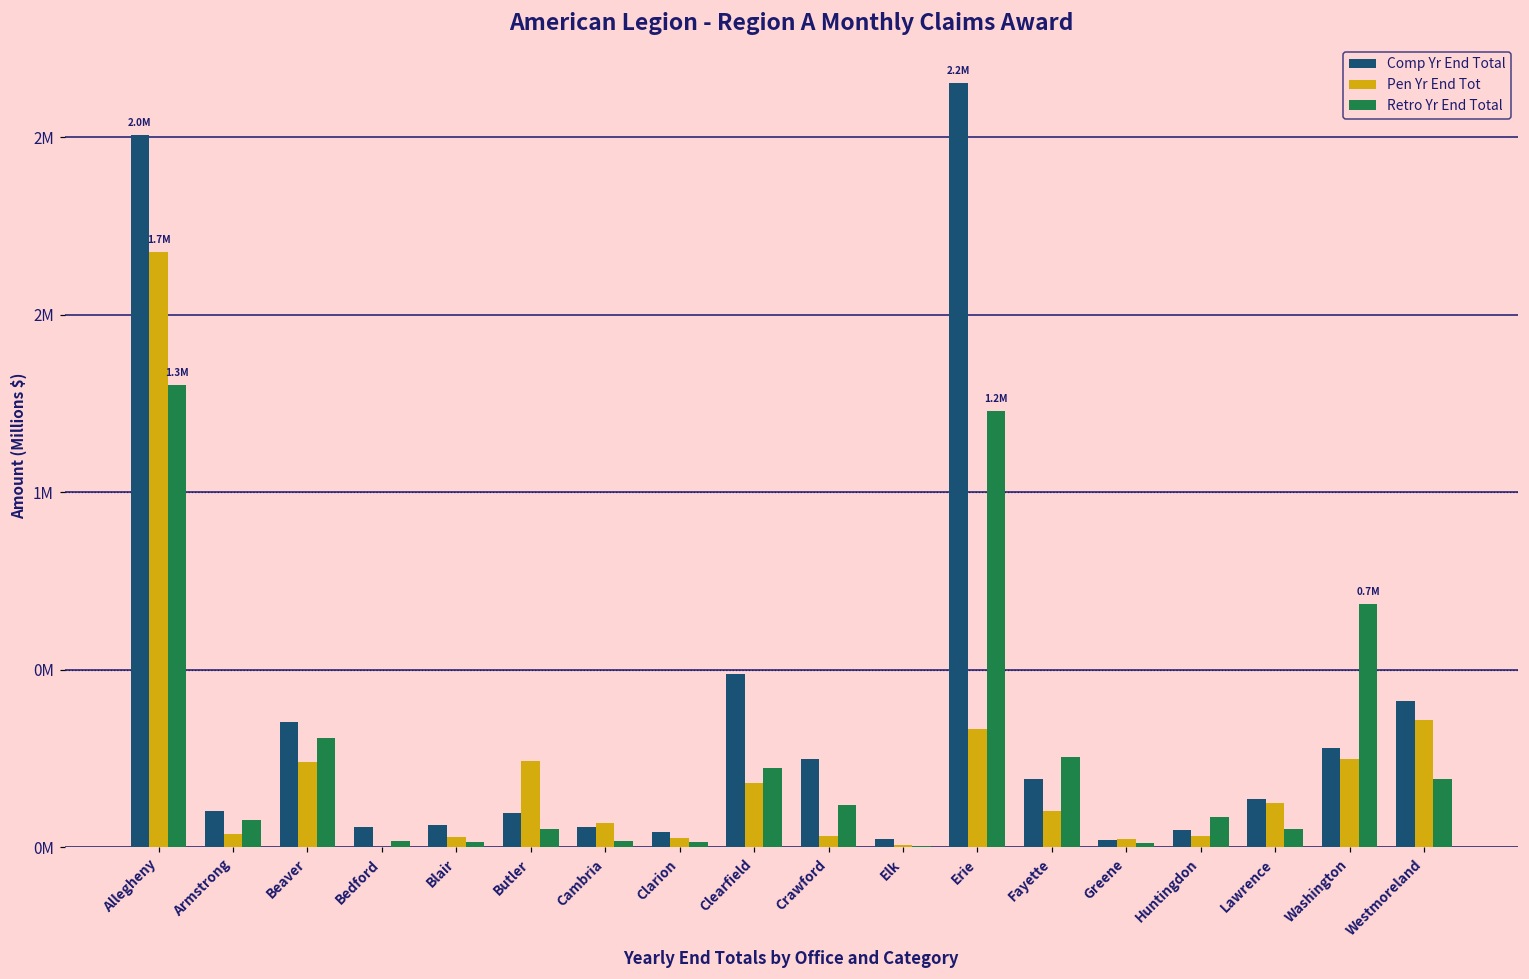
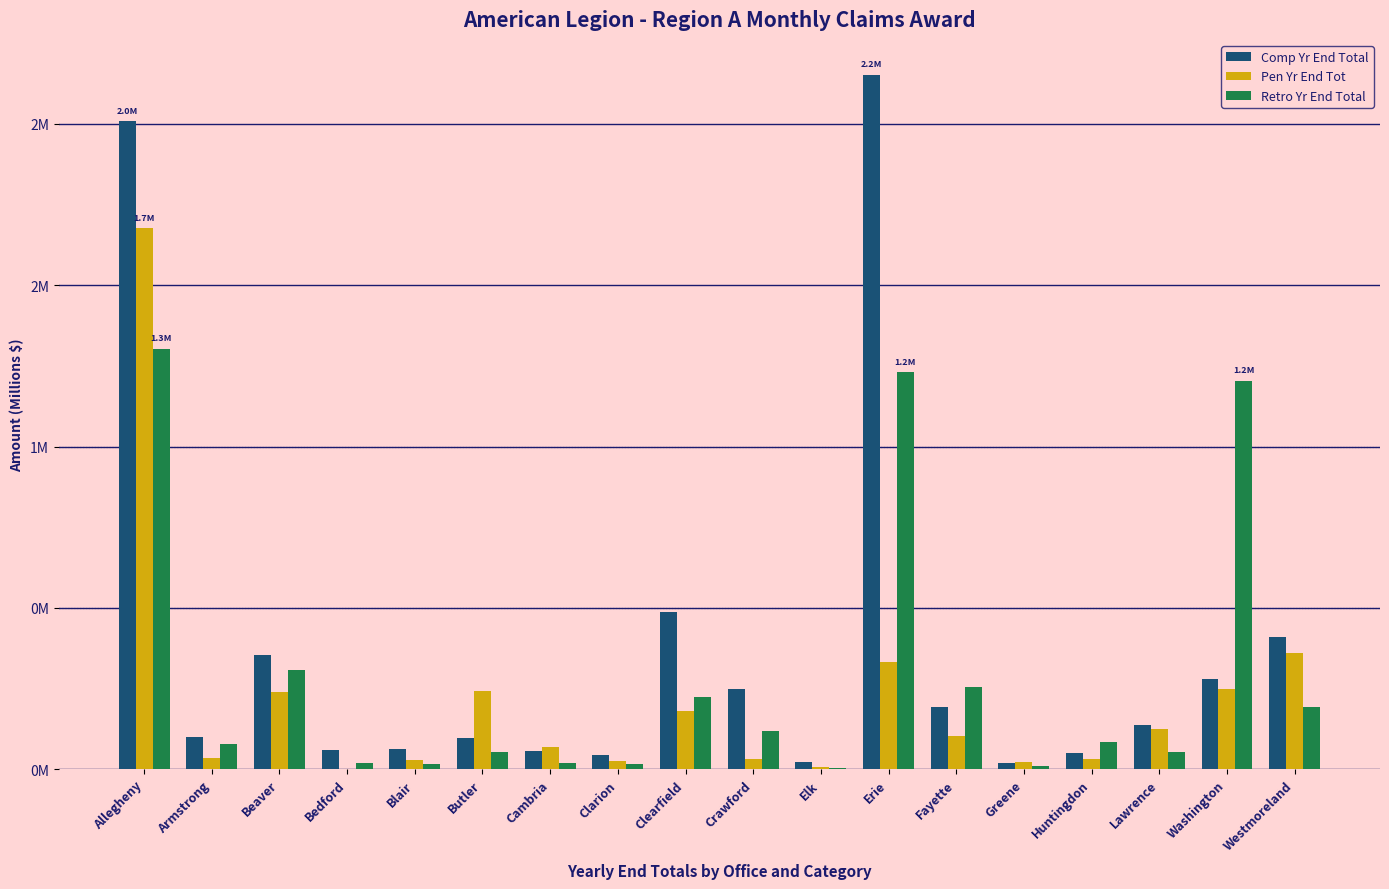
Retro Yr End Total, Washington: 0.7M -> 1.2M
